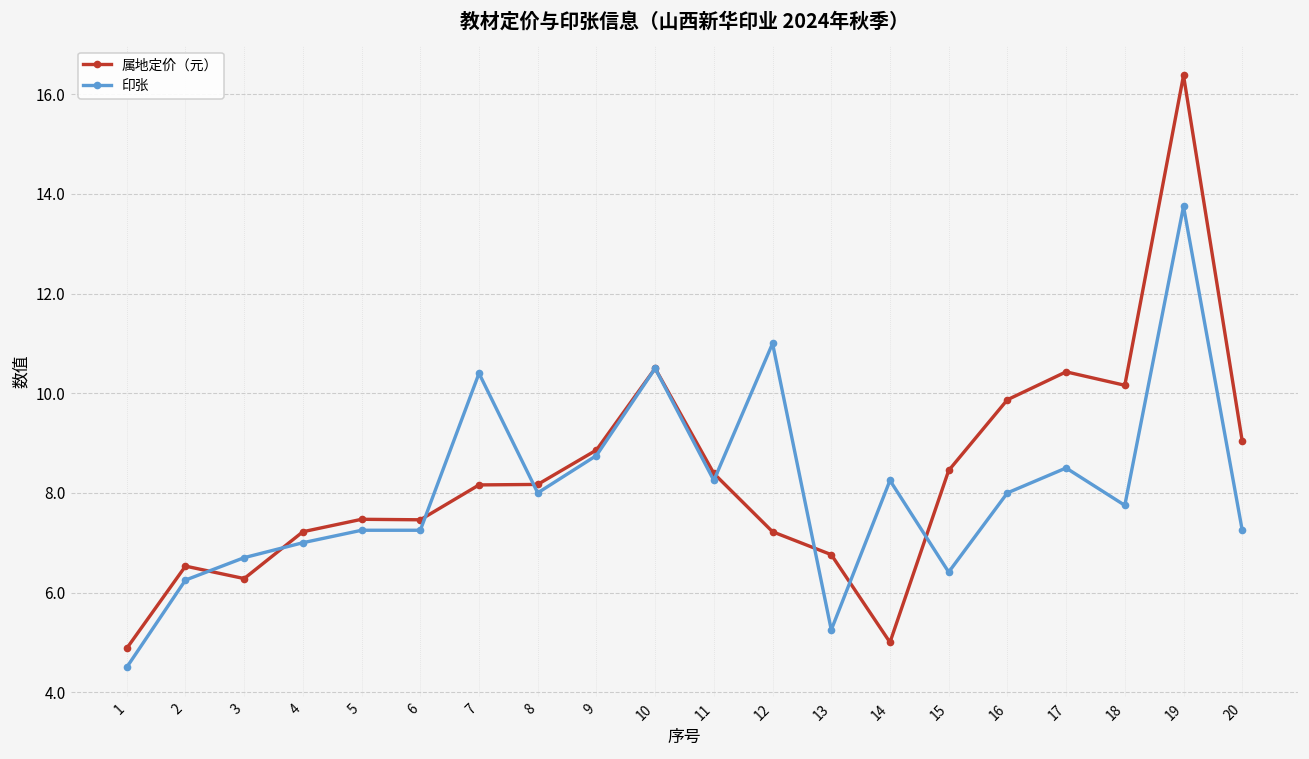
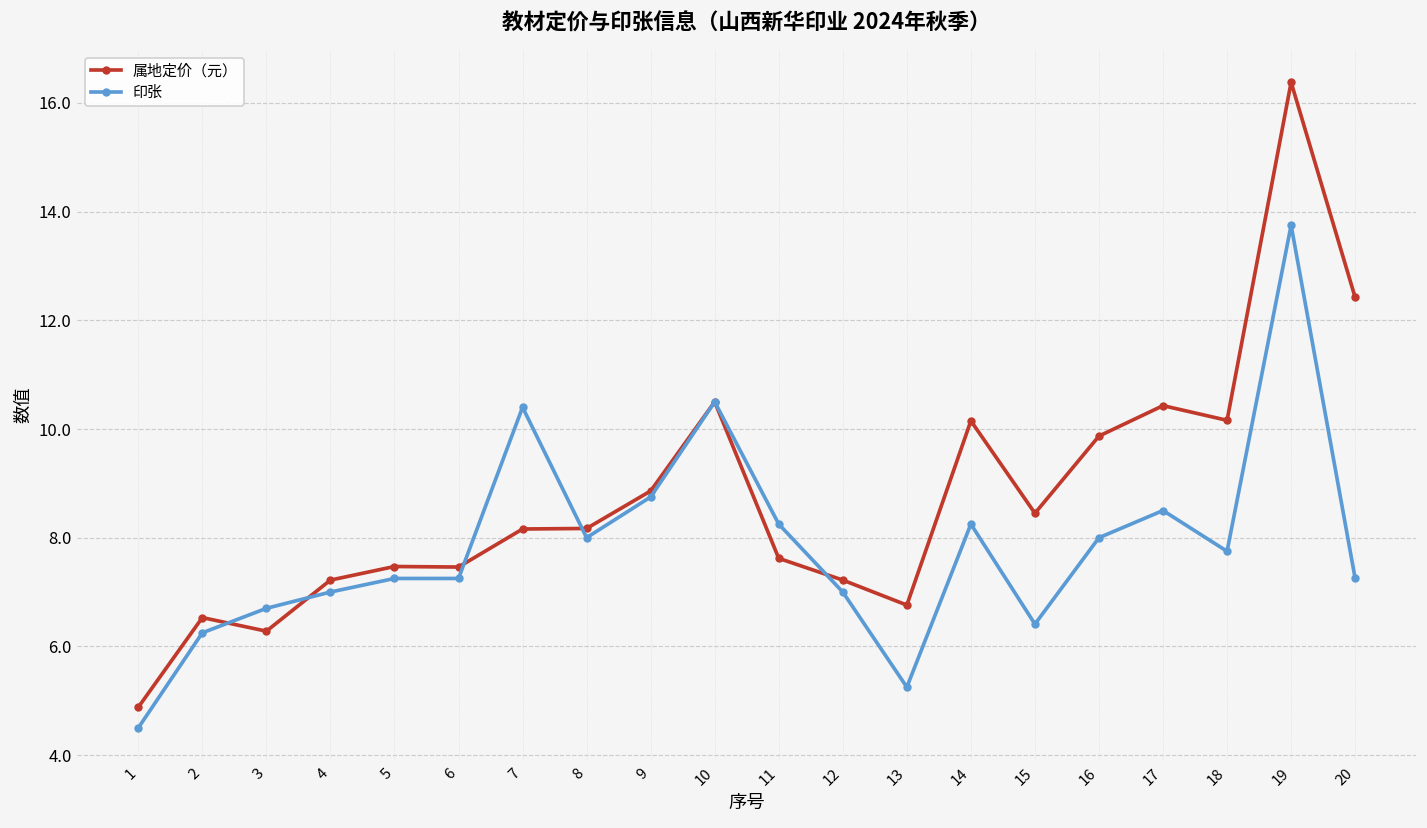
属地定价（元）, 11: 8.4 -> 7.6
印张, 12: 11 -> 7
属地定价（元）, 14: 5.0 -> 10.2
属地定价（元）, 20: 9.0 -> 12.4
